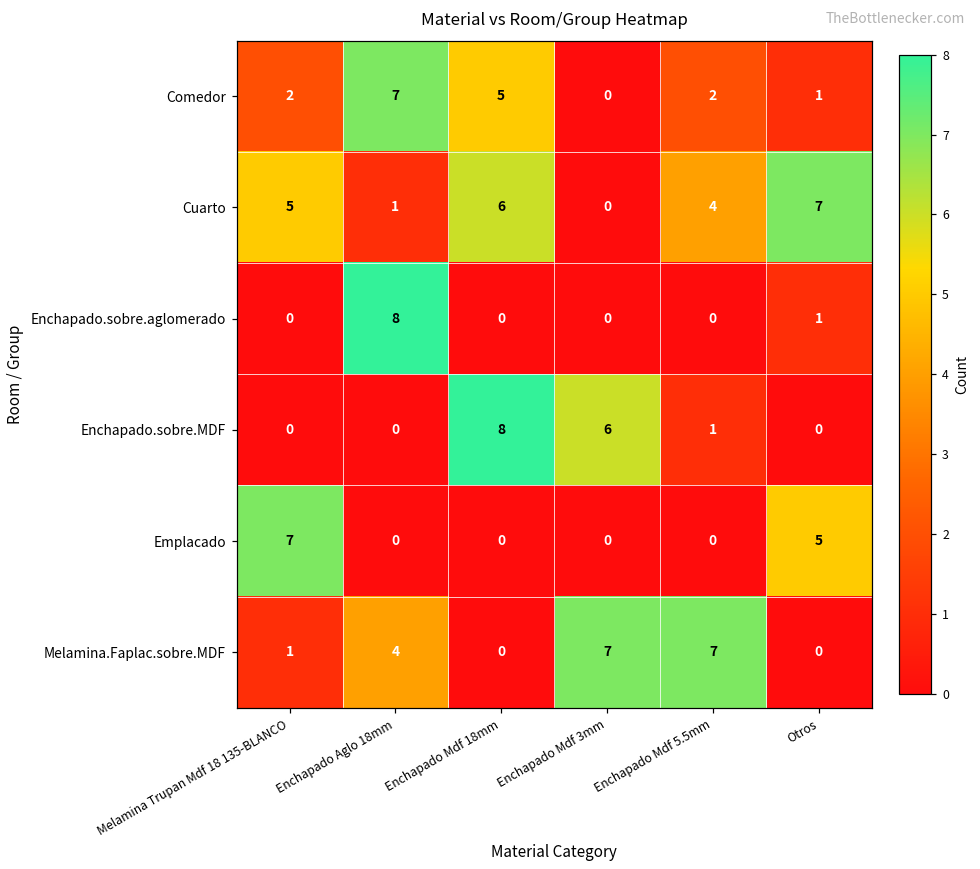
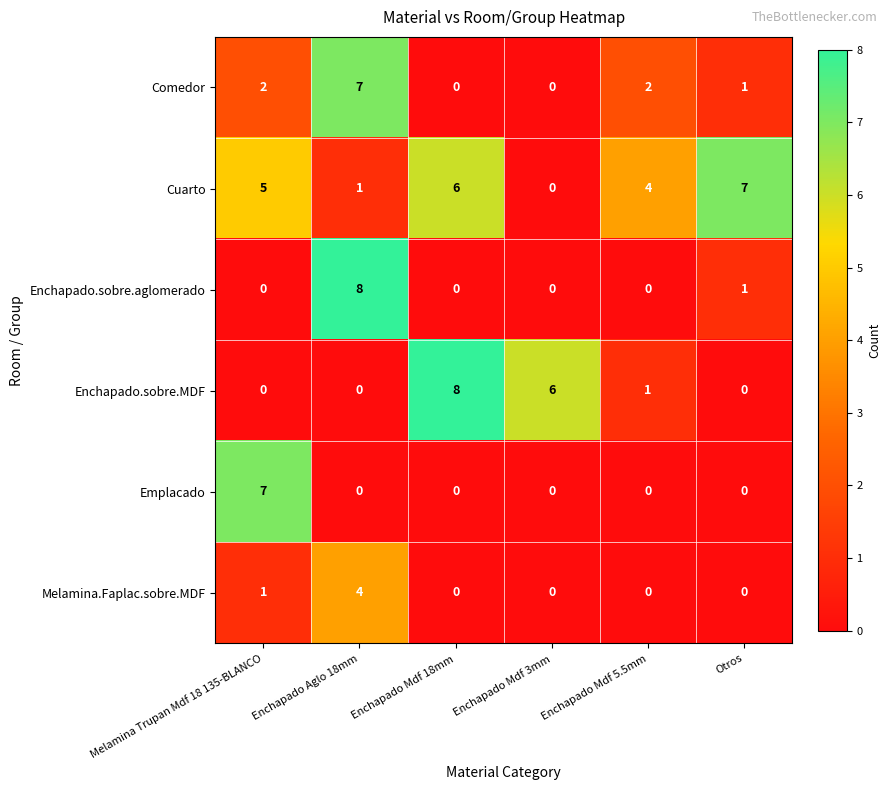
Comedor, Enchapado Mdf 18mm: 5 -> 0
Emplacado, Otros: 5 -> 0
Melamina.Faplac.sobre.MDF, Enchapado Mdf 3mm: 7 -> 0
Melamina.Faplac.sobre.MDF, Enchapado Mdf 5.5mm: 7 -> 0
